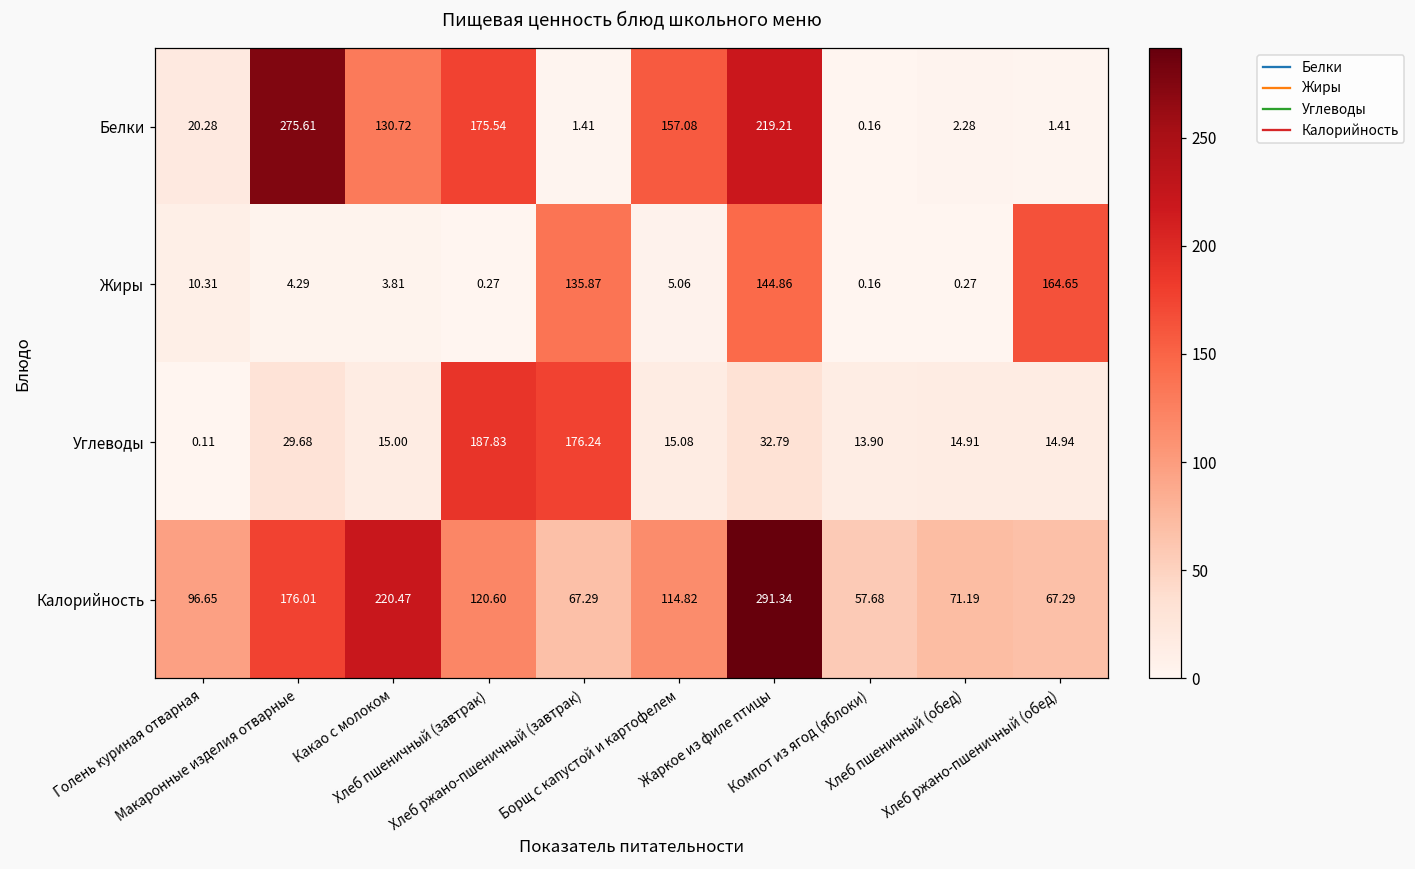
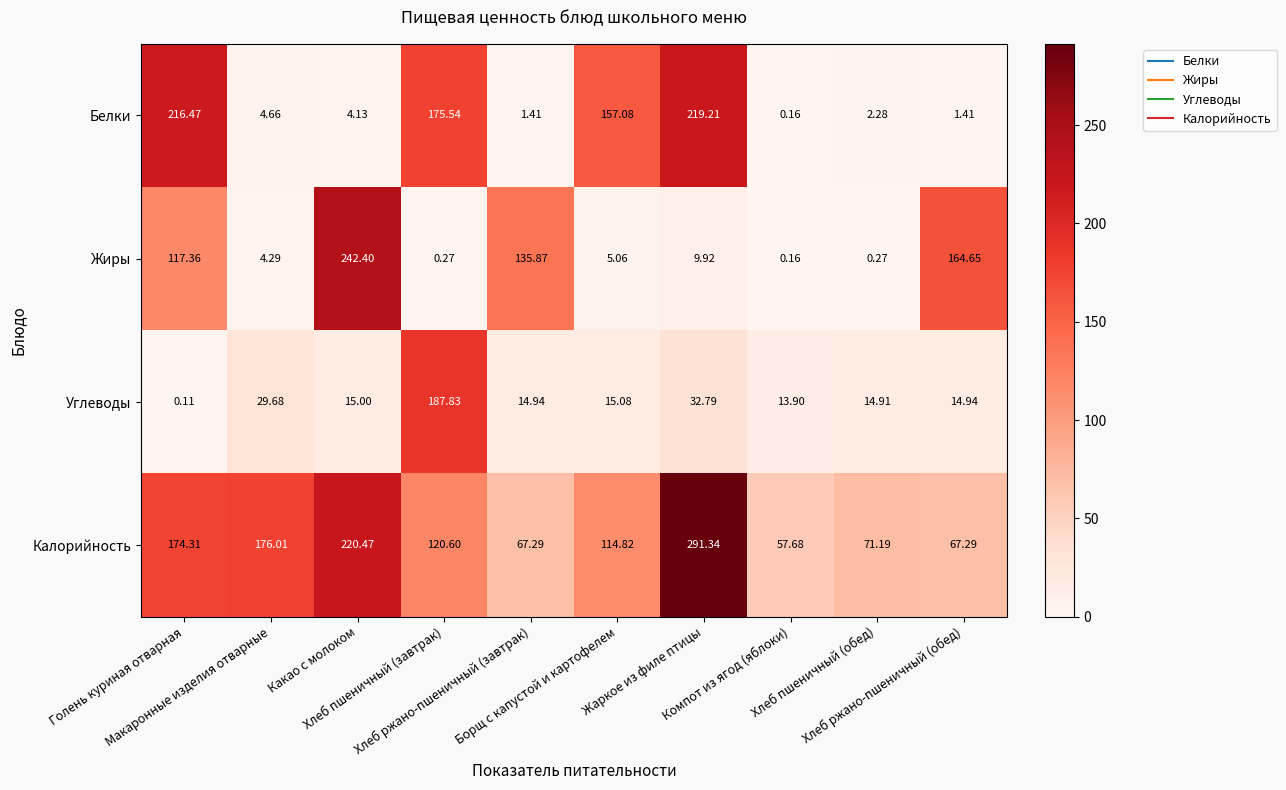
Белки, Голень куриная отварная: 20.28 -> 216.47
Белки, Макаронные изделия отварные: 275.61 -> 4.66
Белки, Какао с молоком: 130.72 -> 4.13
Жиры, Голень куриная отварная: 10.31 -> 117.36
Жиры, Какао с молоком: 3.81 -> 242.40
Жиры, Жаркое из филе птицы: 144.86 -> 9.92
Углеводы, Хлеб ржано-пшеничный (завтрак): 176.24 -> 14.94
Калорийность, Голень куриная отварная: 96.65 -> 174.31
